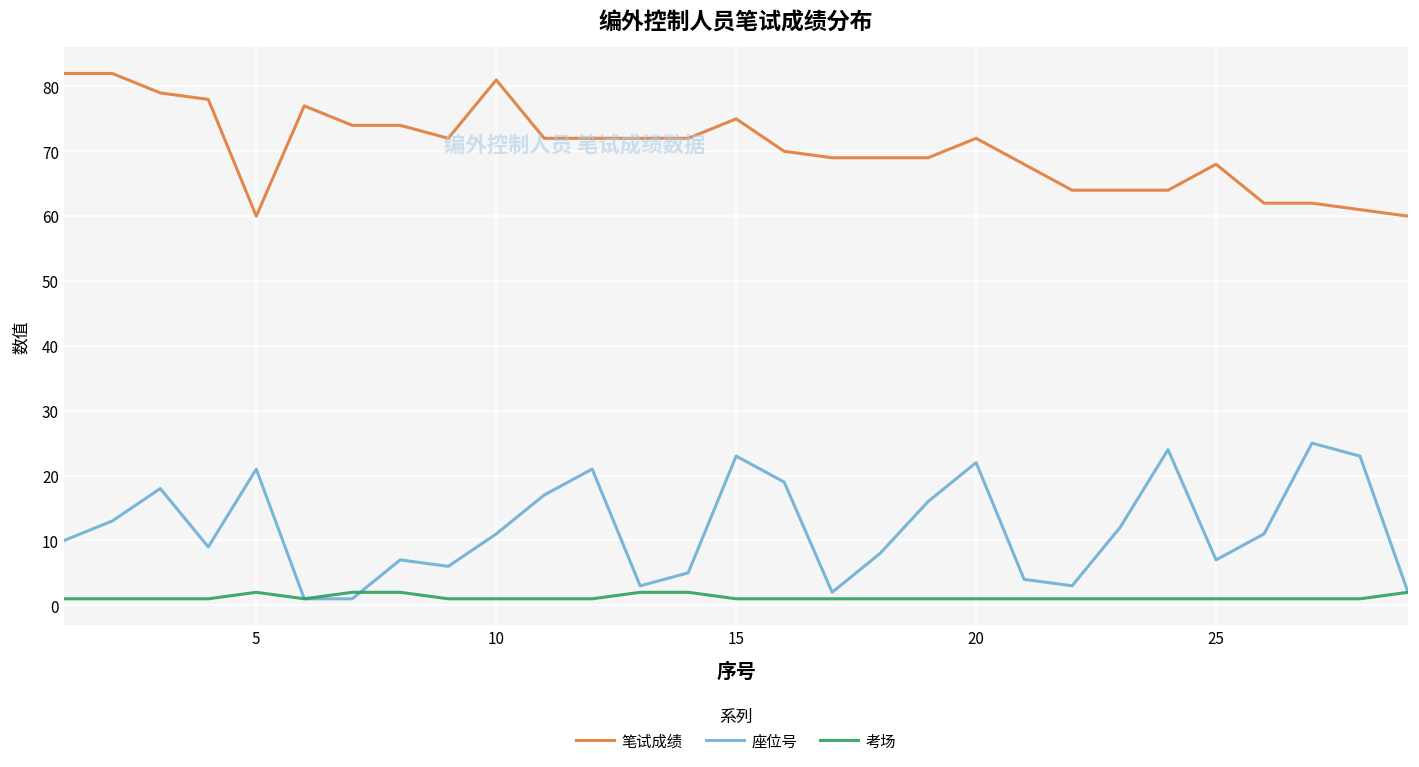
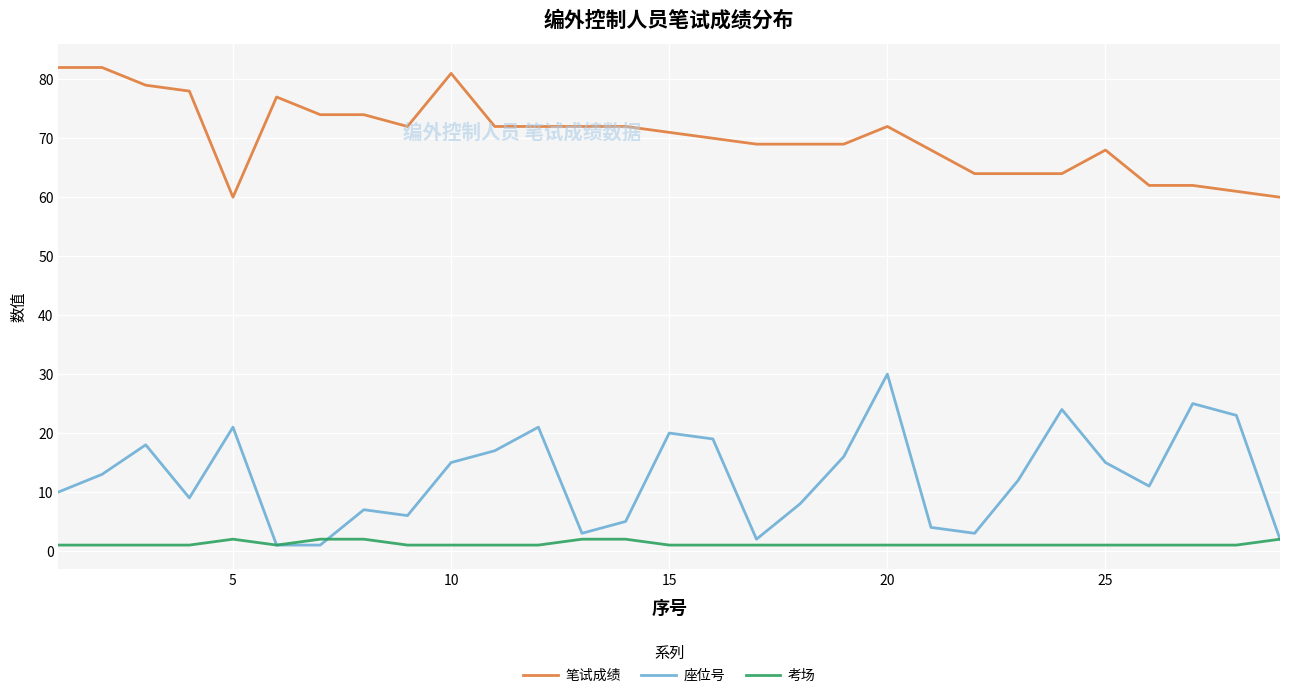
座位号, 10: 11 -> 15
笔试成绩, 15: 75 -> 71
座位号, 15: 23 -> 20
座位号, 20: 22 -> 30
座位号, 25: 7 -> 15
